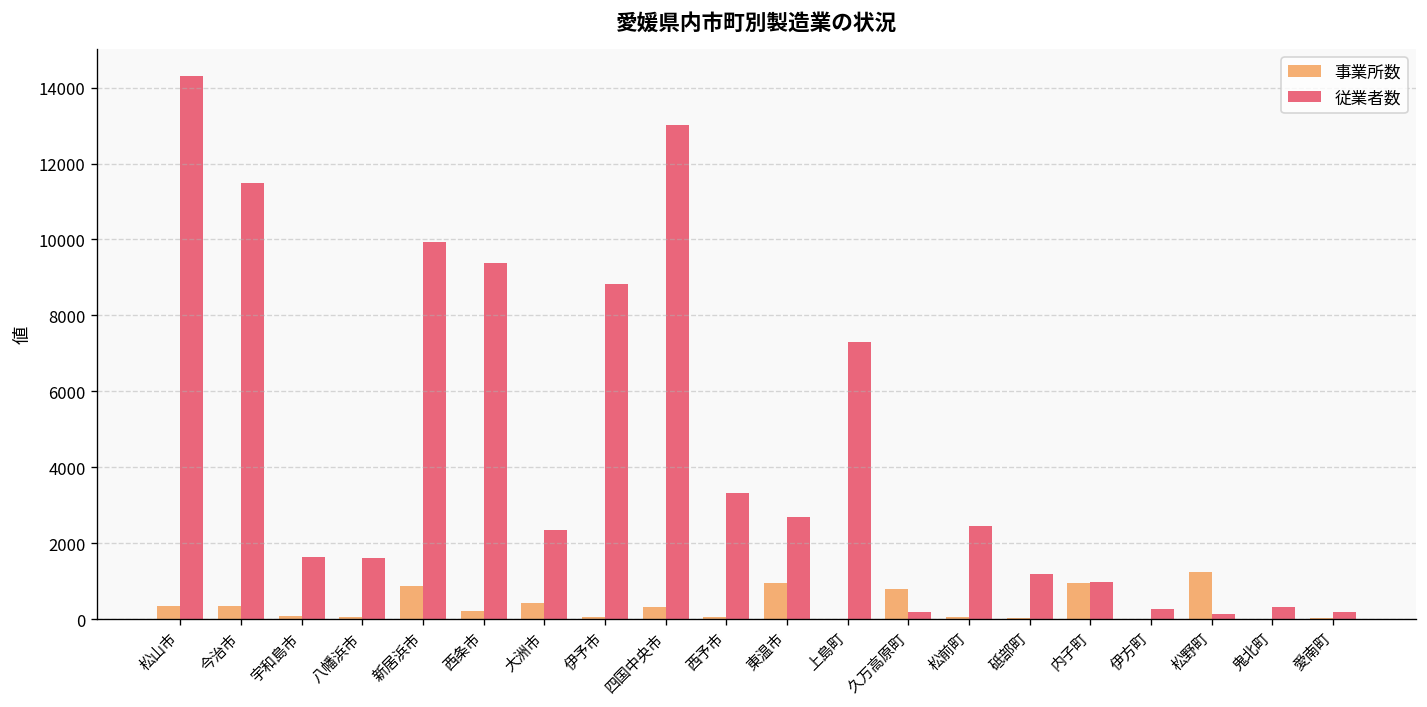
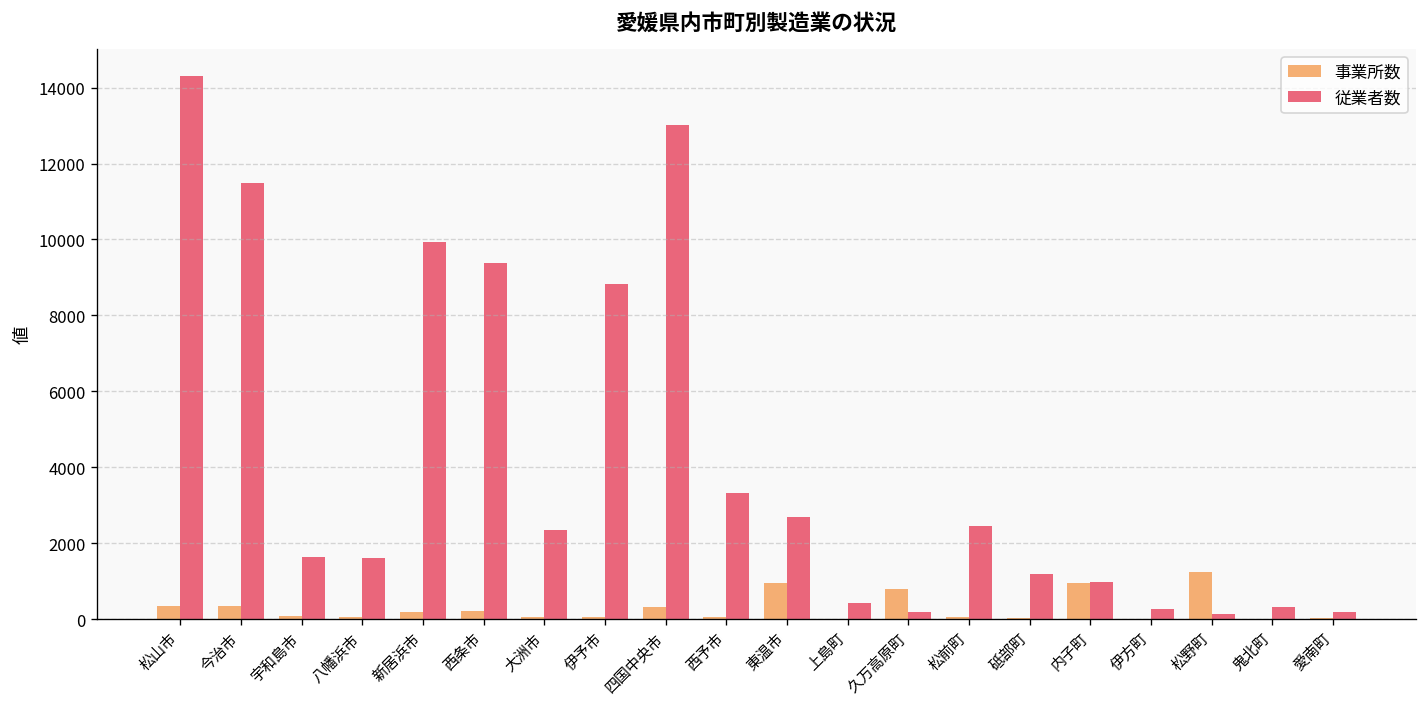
事業所数, 新居浜市: 900 -> 200
事業所数, 大洲市: 400 -> 100
従業者数, 上島町: 7300 -> 400
